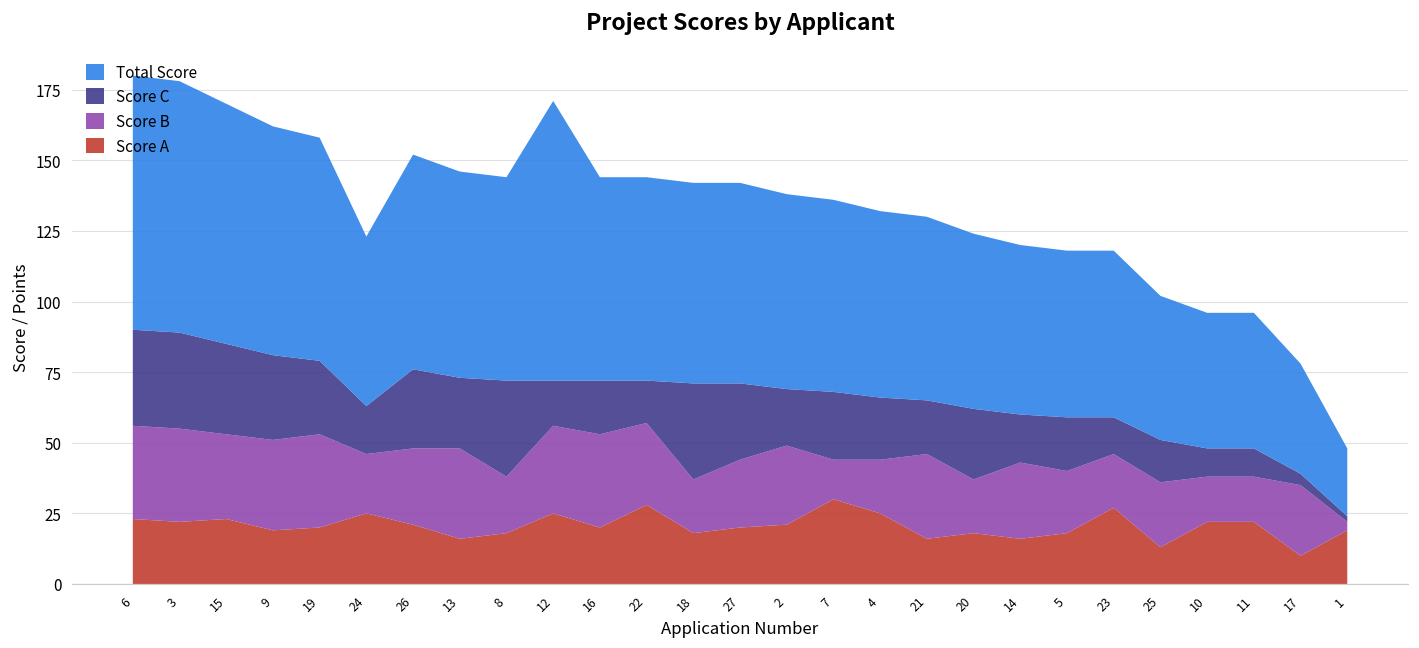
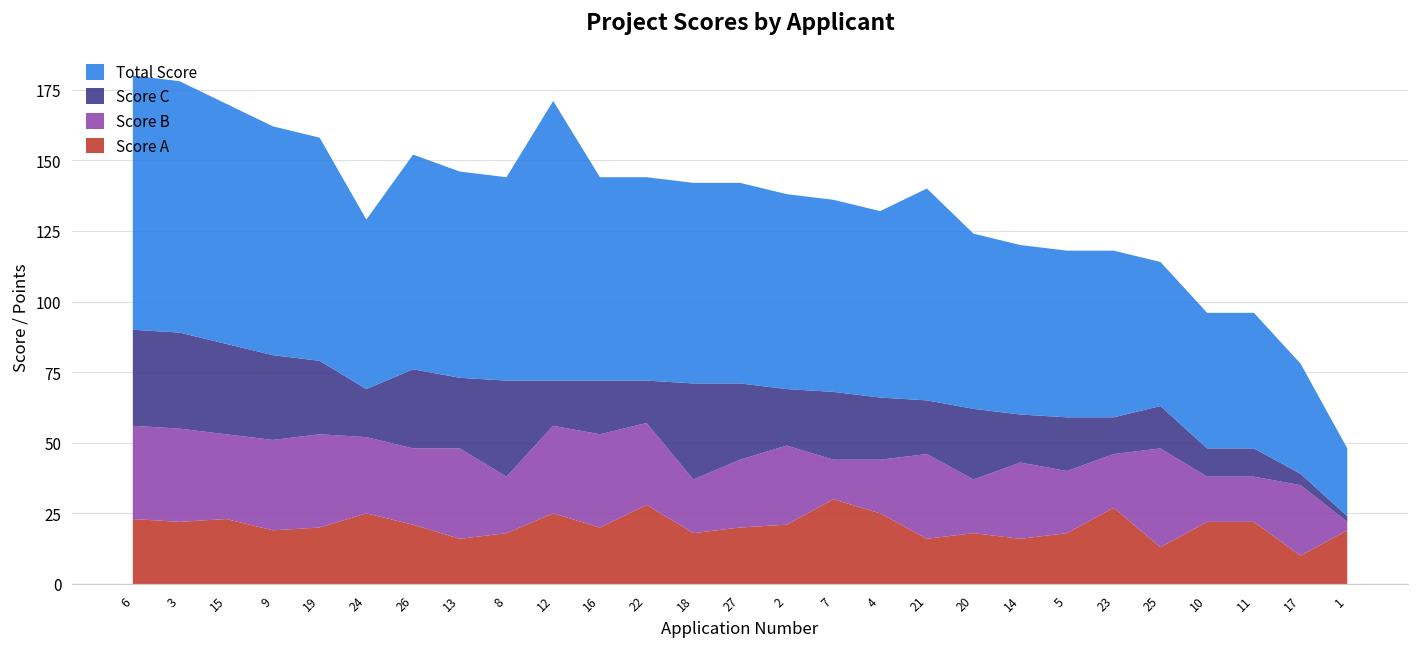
Score B, 24: 21 -> 27
Total Score, 21: 65 -> 75
Score B, 25: 23 -> 35
